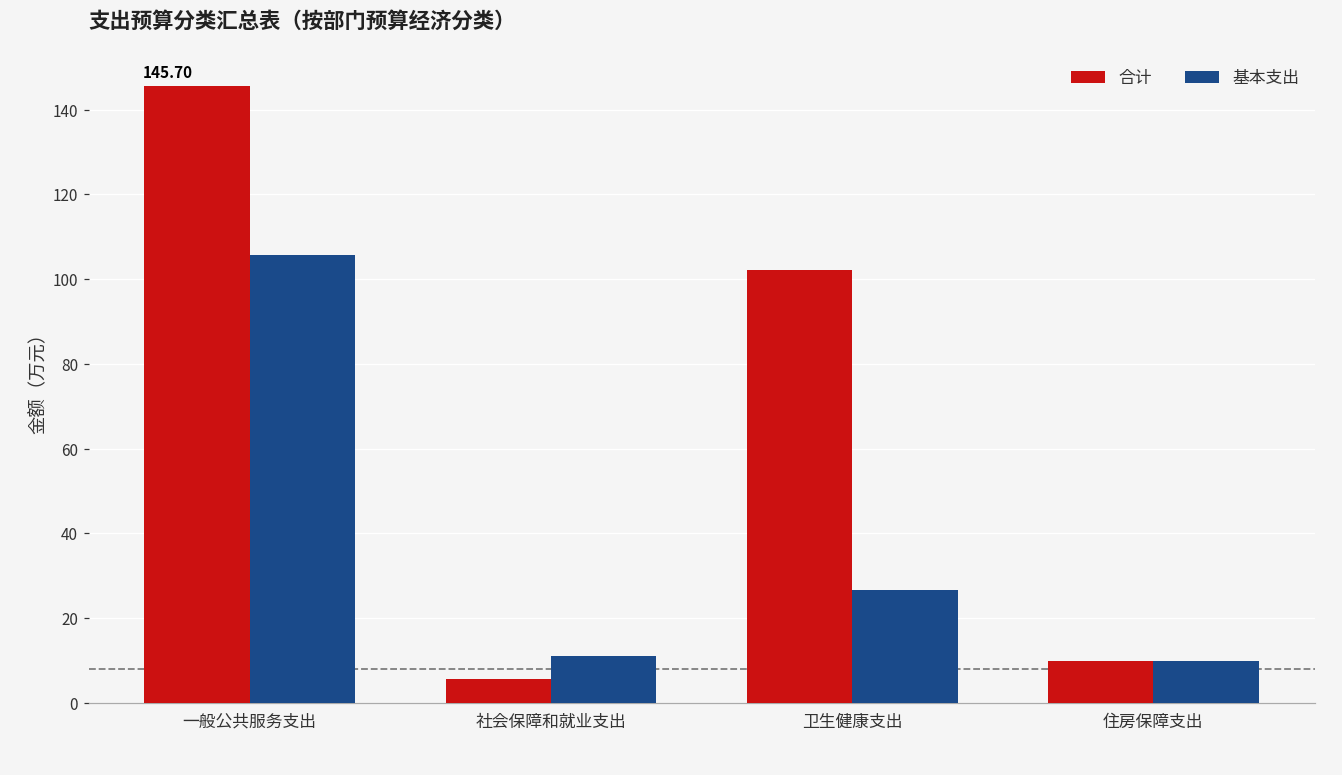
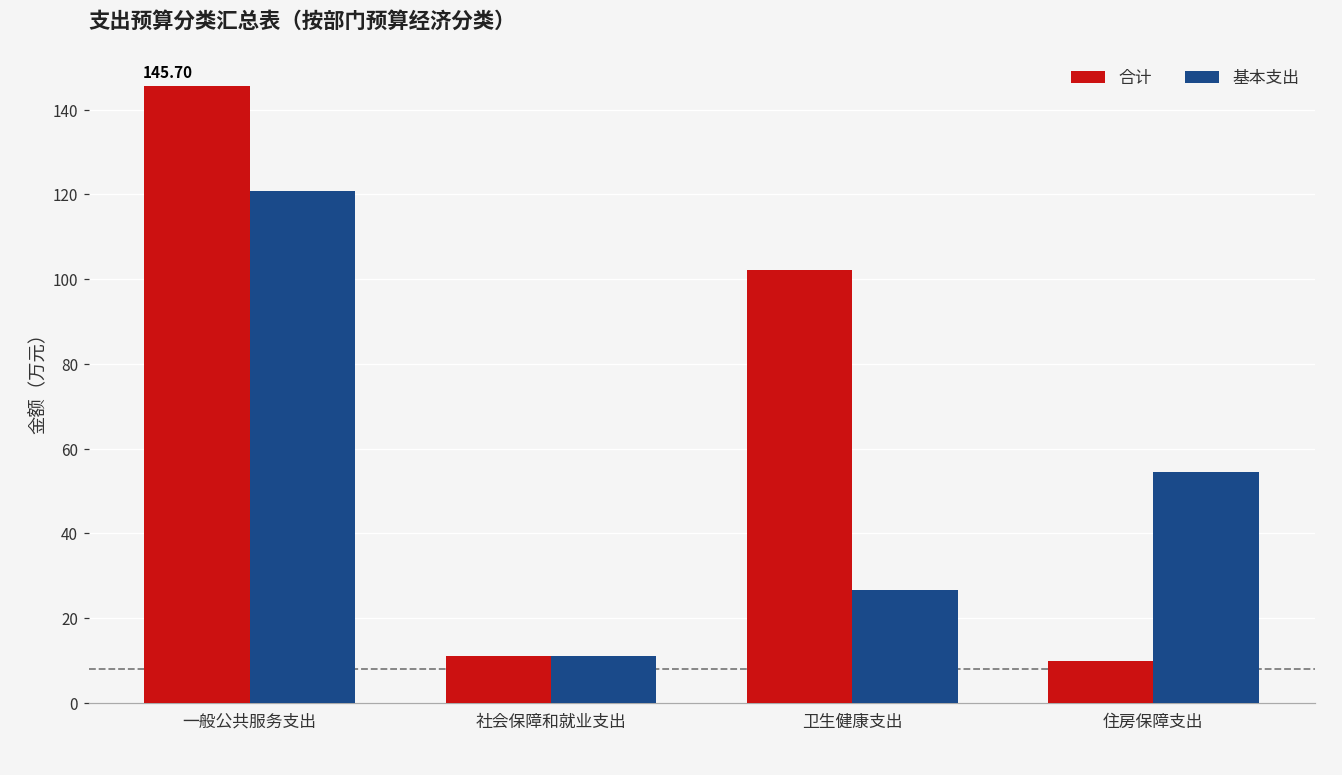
基本支出, 一般公共服务支出: 106 -> 121
合计, 社会保障和就业支出: 6 -> 11
基本支出, 住房保障支出: 10 -> 55
